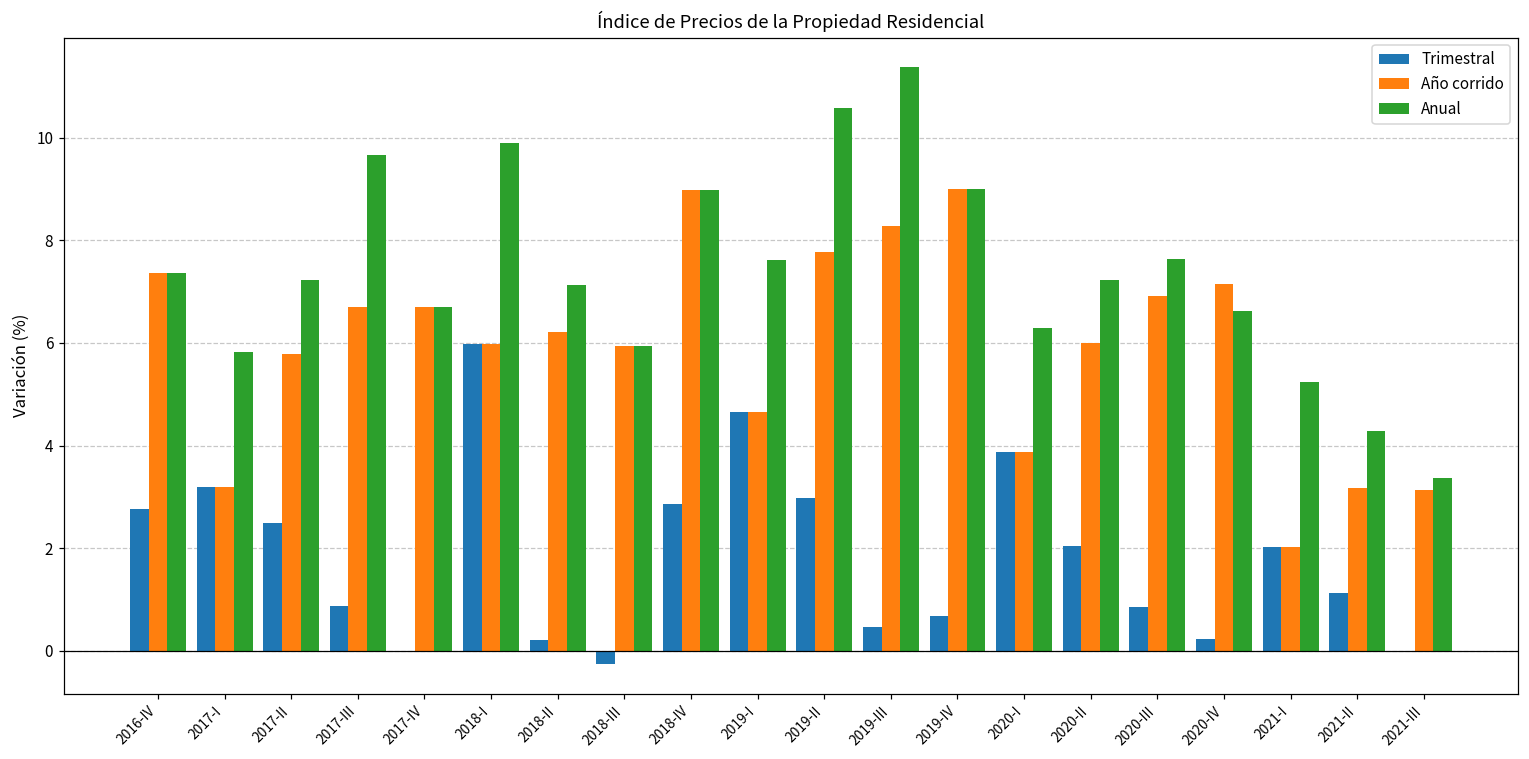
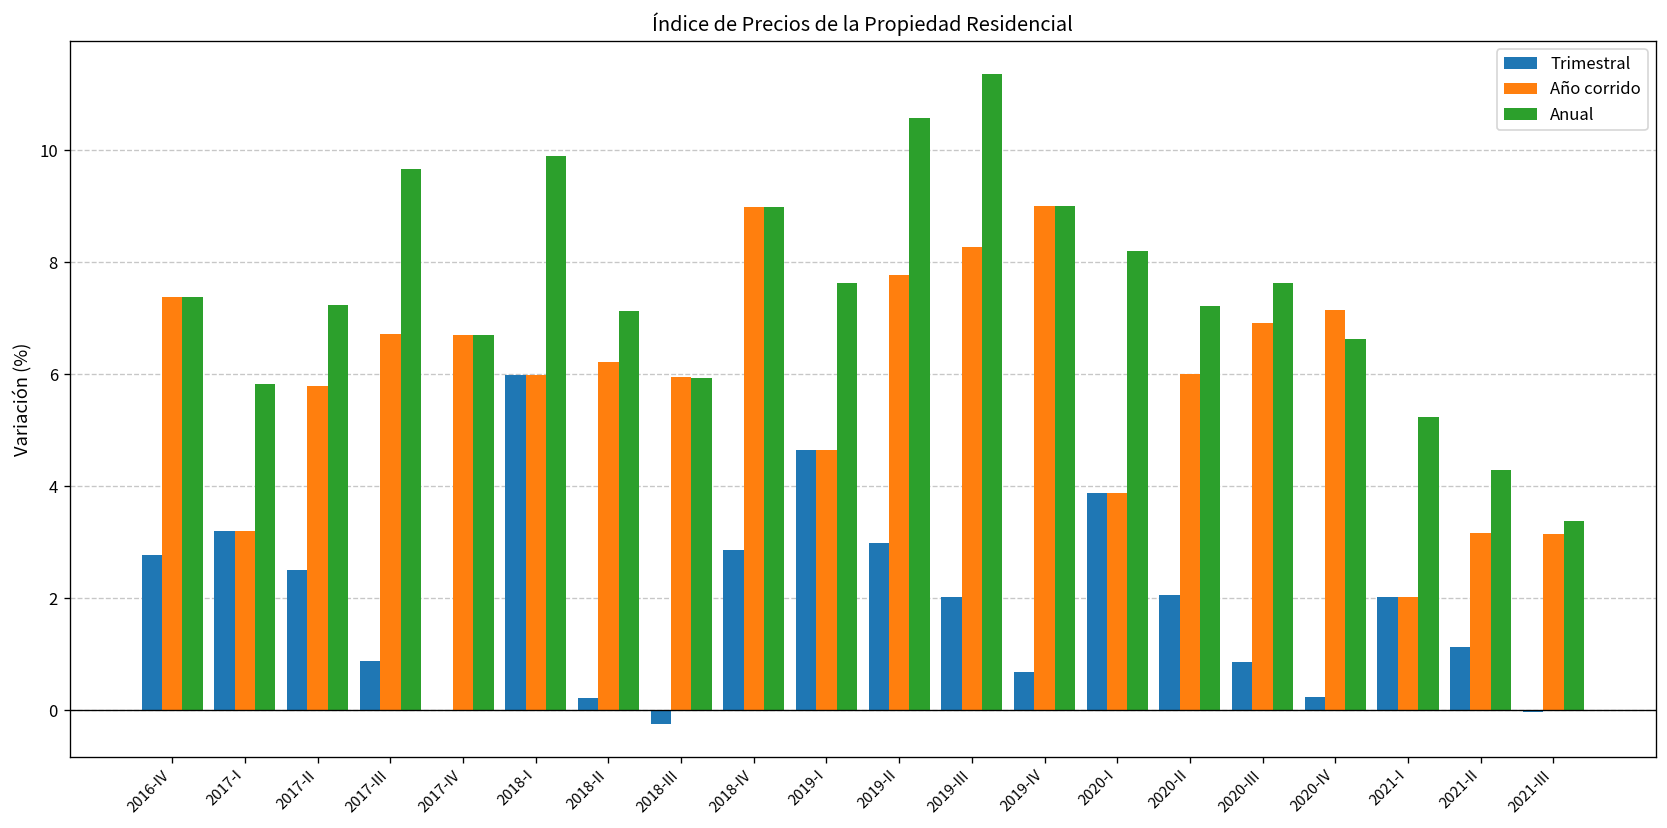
Trimestral, 2019-III: 0.5 -> 2.0
Anual, 2020-I: 6.3 -> 8.2
